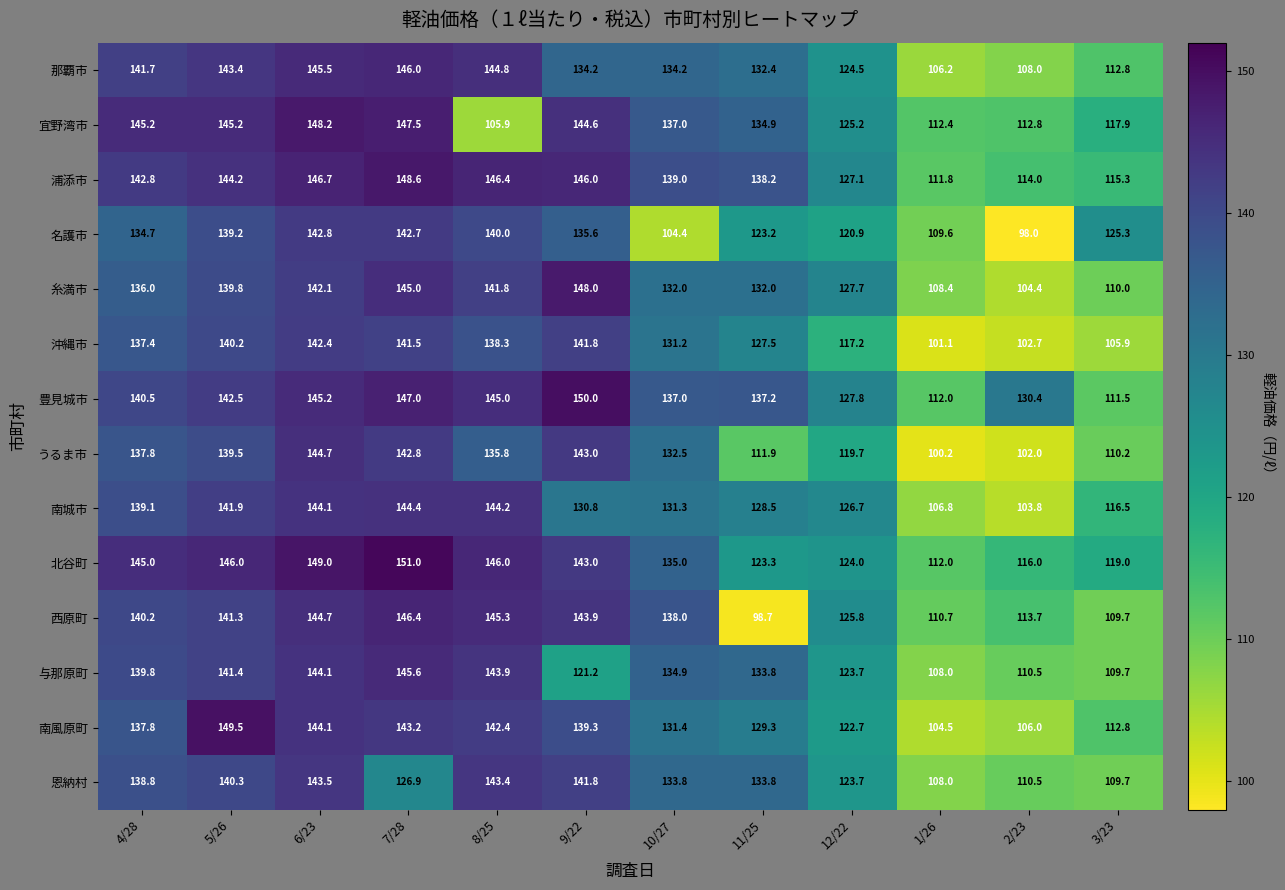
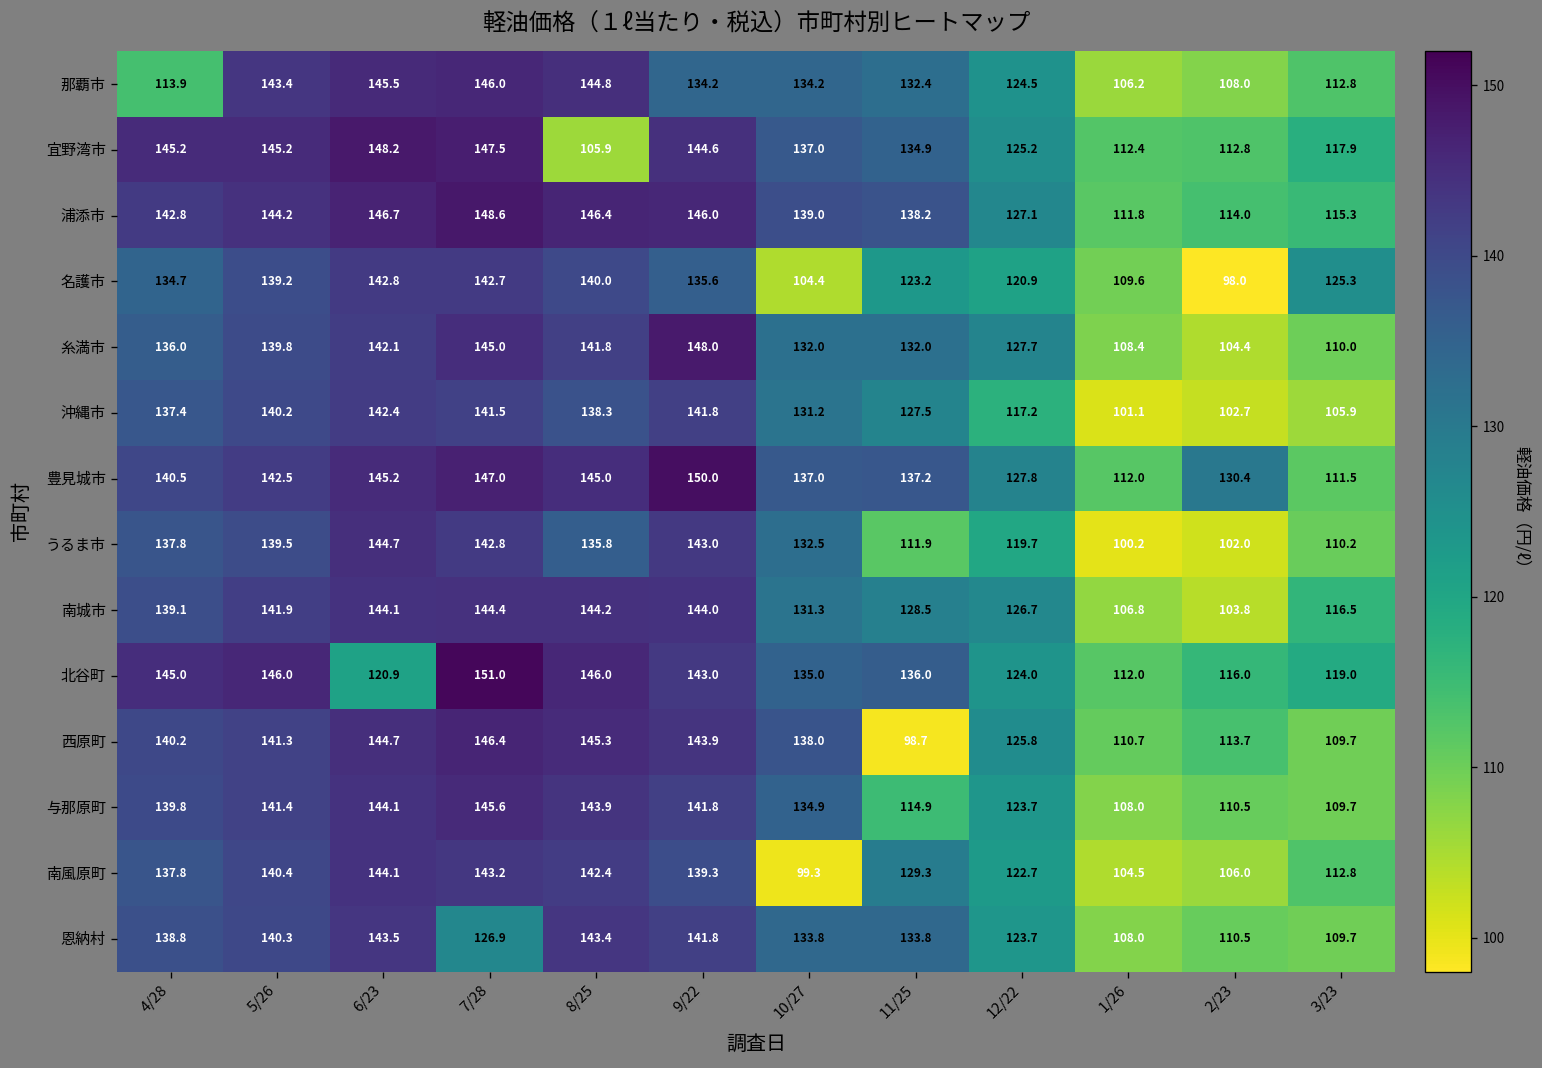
那覇市, 4/28: 141.7 -> 113.9
南城市, 9/22: 130.8 -> 144.0
北谷町, 6/23: 149.0 -> 120.9
北谷町, 11/25: 123.3 -> 136.0
与那原町, 9/22: 121.2 -> 141.8
与那原町, 11/25: 133.8 -> 114.9
南風原町, 5/26: 149.5 -> 140.4
南風原町, 10/27: 131.4 -> 99.3
